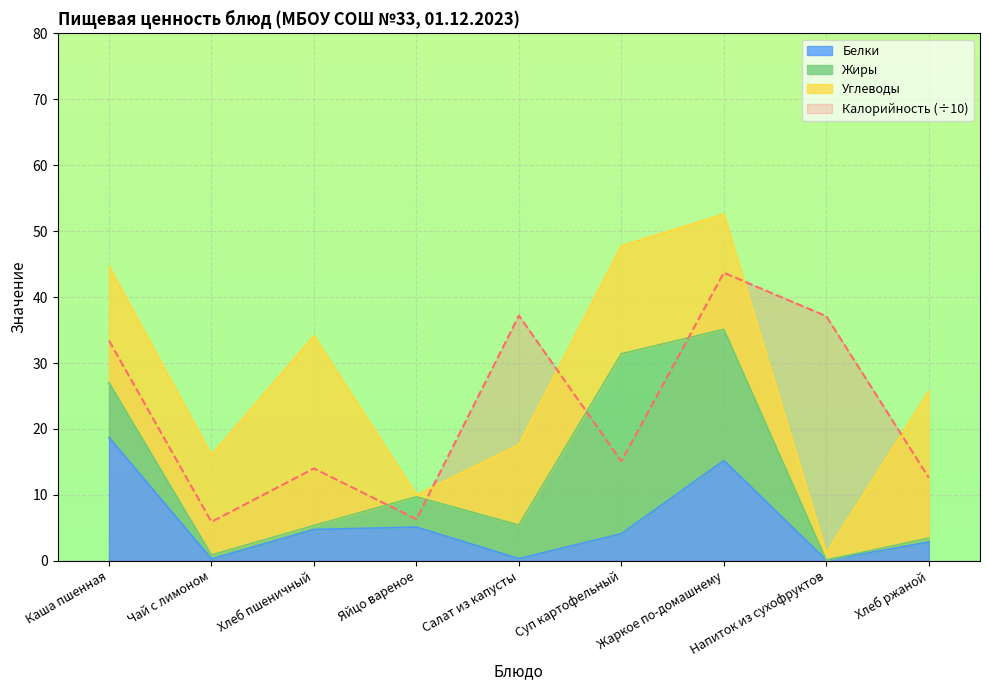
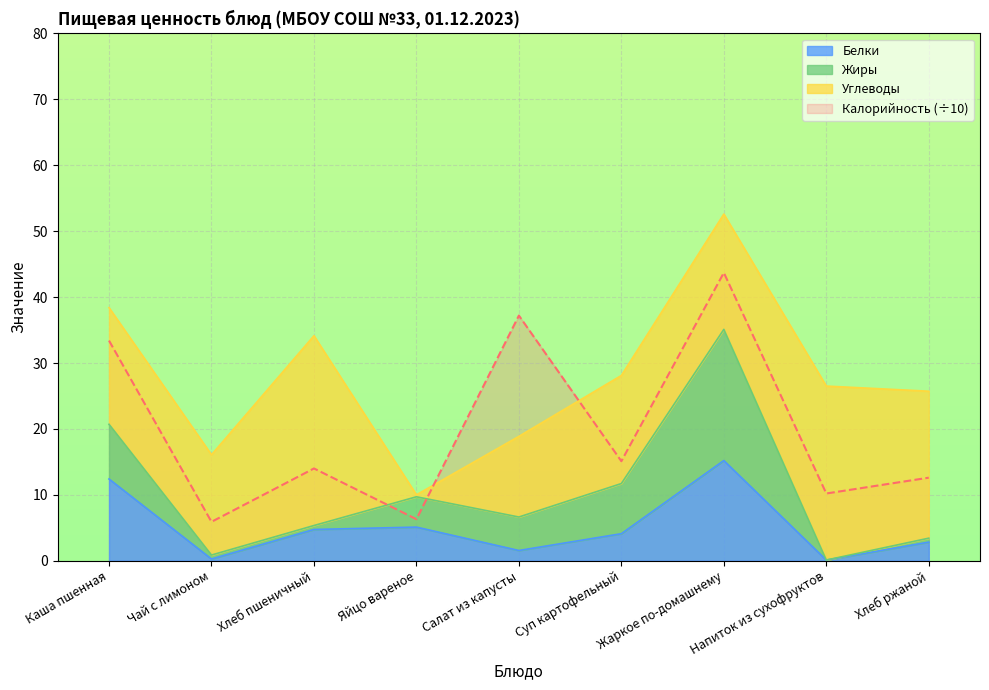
Белки, Каша пшенная: 19 -> 12
Белки, Салат из капусты: 0 -> 2
Жиры, Суп картофельный: 27 -> 8
Углеводы, Напиток из сухофруктов: 1 -> 26
Калорийность (÷10), Напиток из сухофруктов: 37 -> 10
